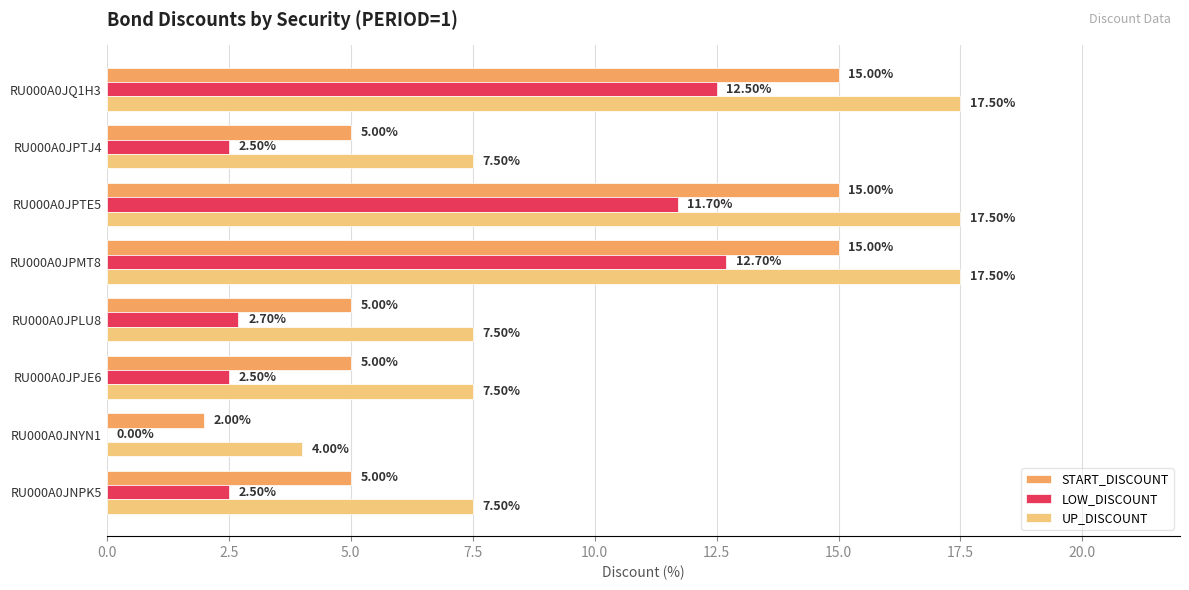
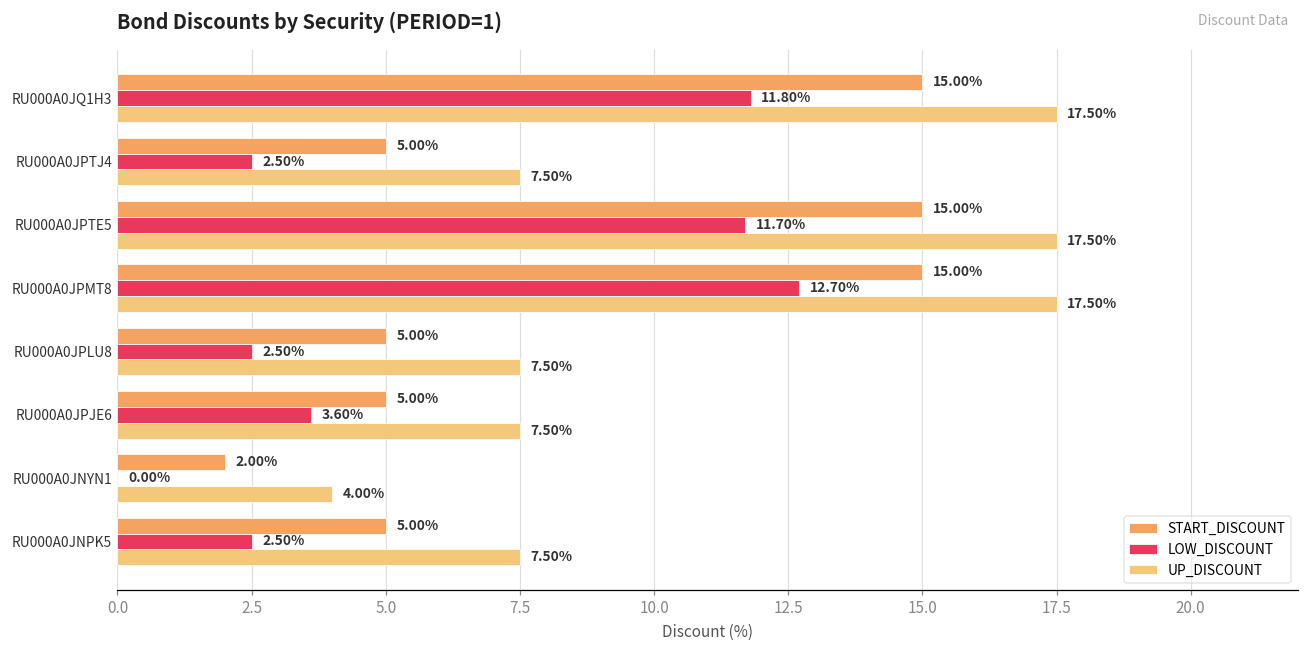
LOW_DISCOUNT, RU000A0JQ1H3: 12.50% -> 11.80%
LOW_DISCOUNT, RU000A0JPLU8: 2.70% -> 2.50%
LOW_DISCOUNT, RU000A0JPJE6: 2.50% -> 3.60%
